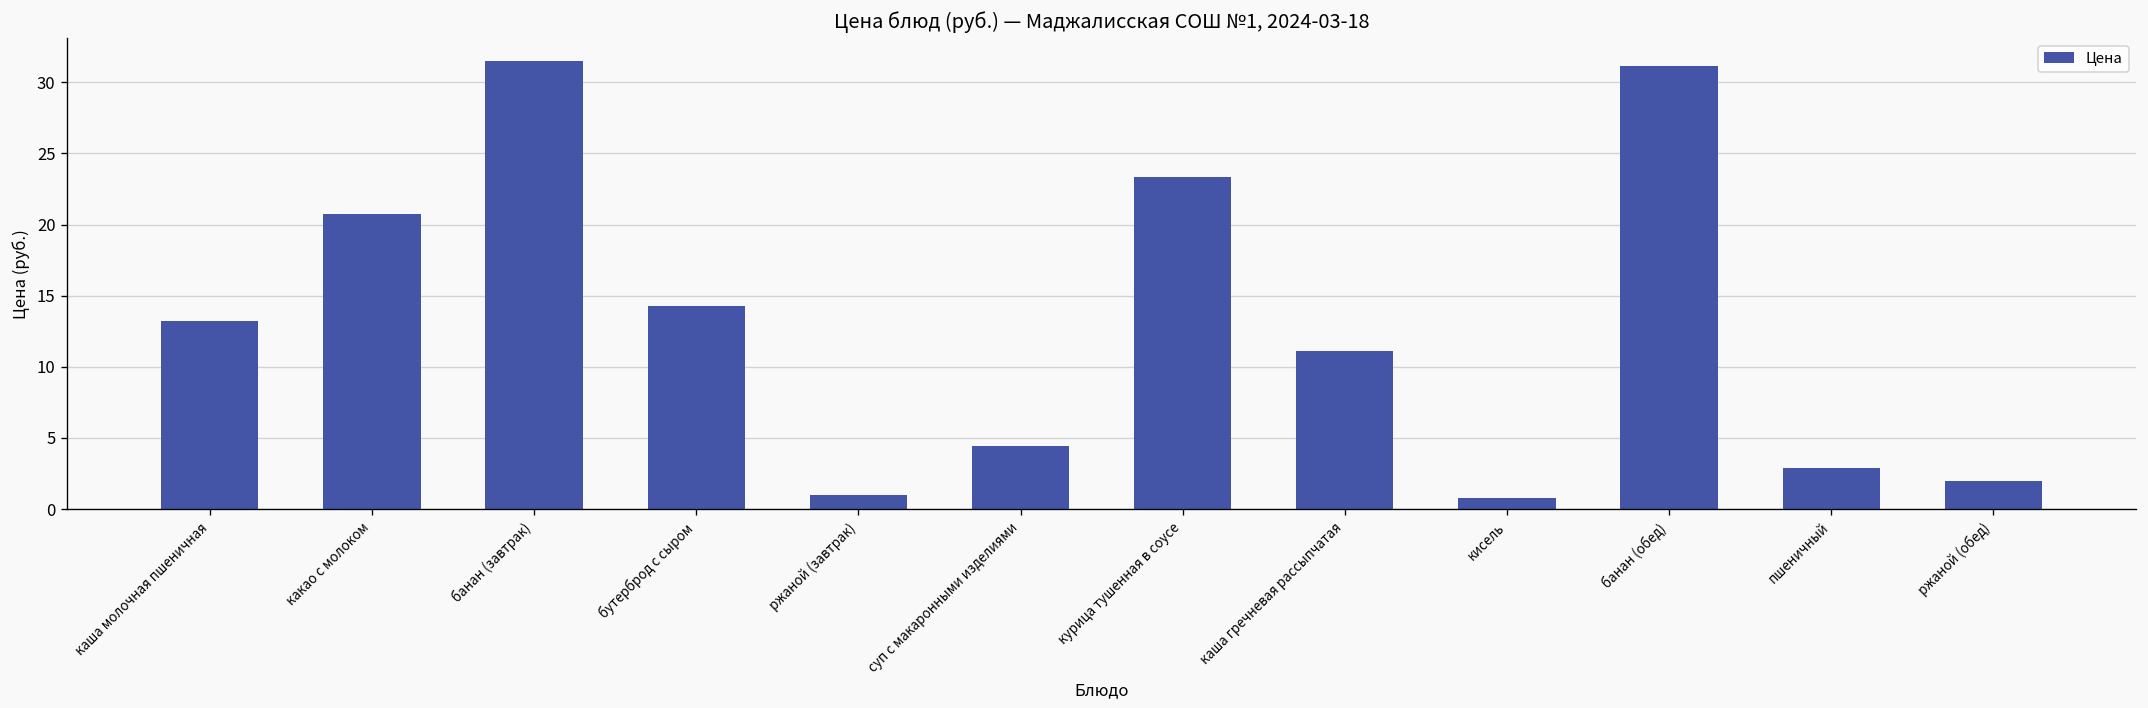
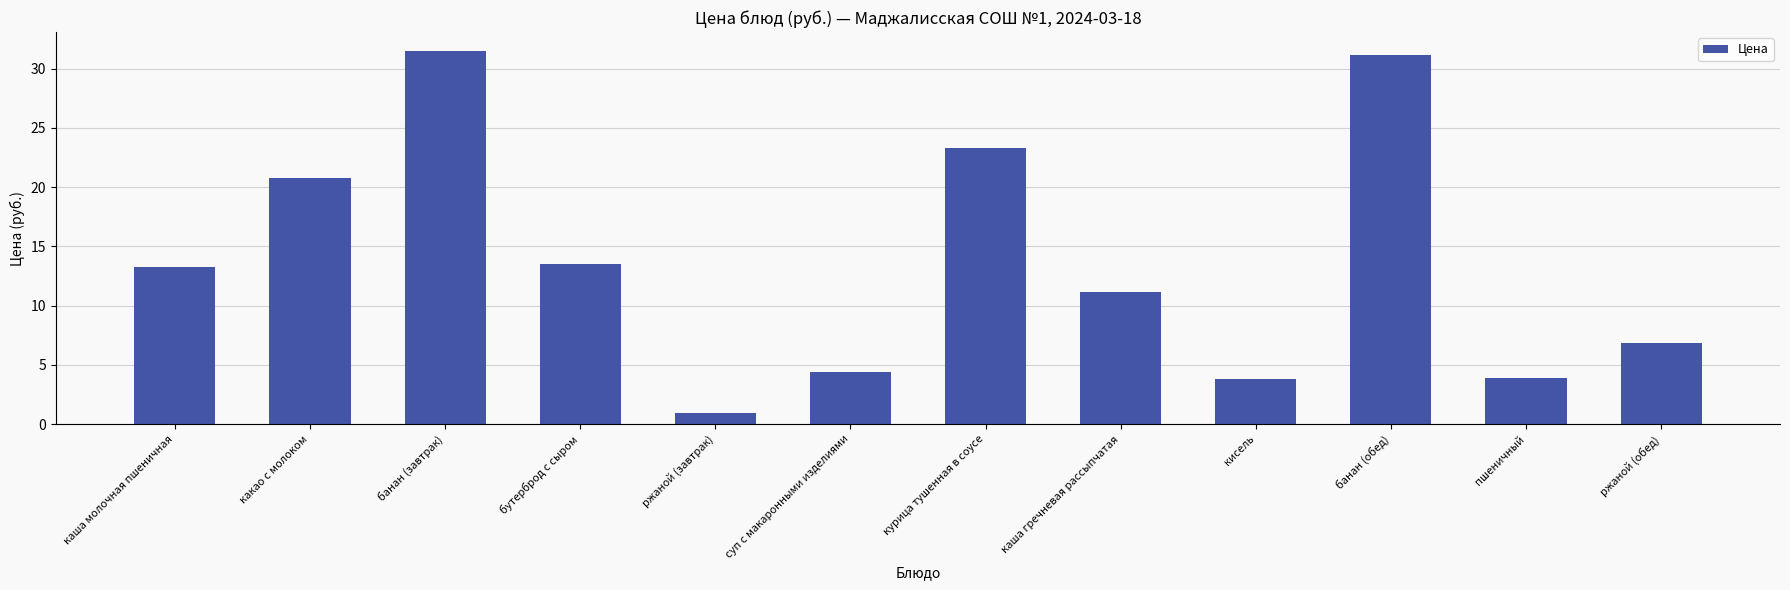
бутерброд с сыром: 14.3 -> 13.5
кисель: 0.8 -> 3.8
пшеничный: 2.9 -> 3.9
ржаной (обед): 2.0 -> 6.9
